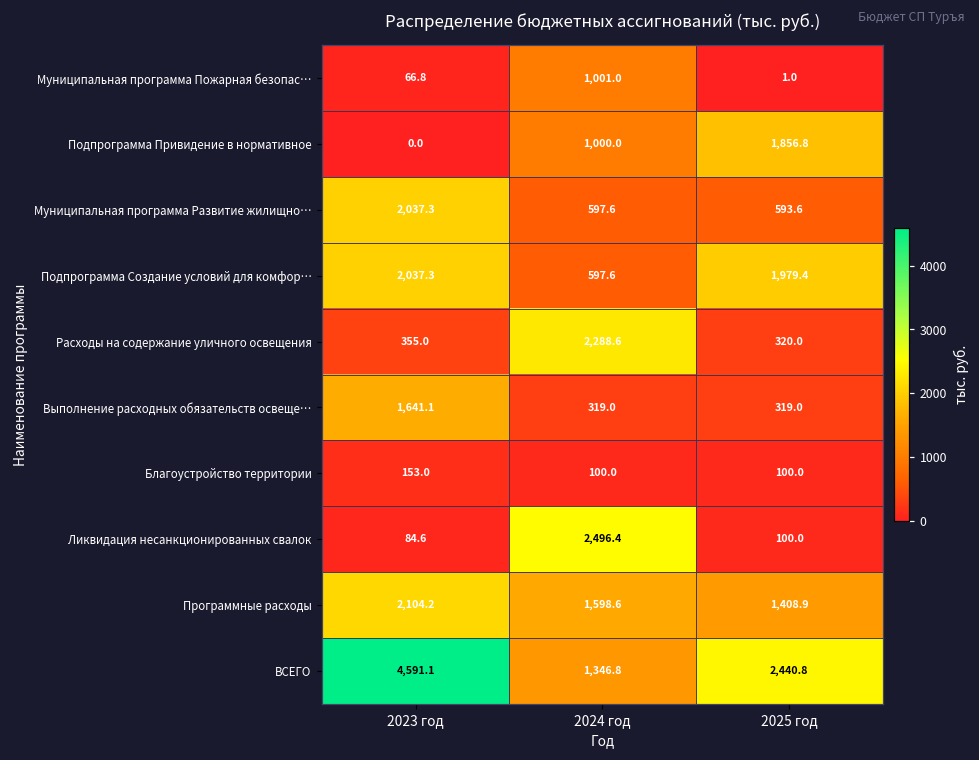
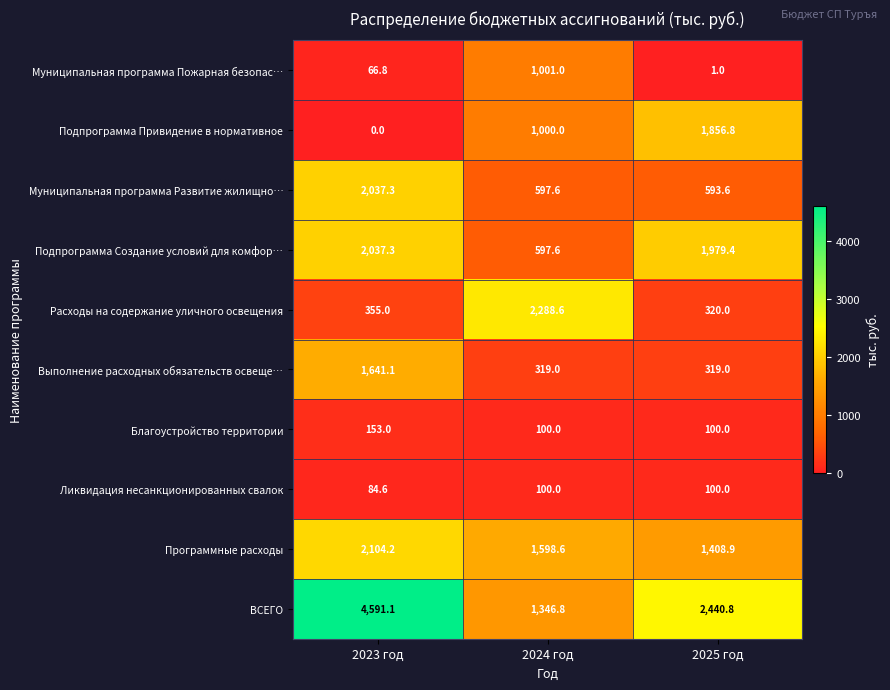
Ликвидация несанкционированных свалок, 2024 год: 2,496.4 -> 100.0
